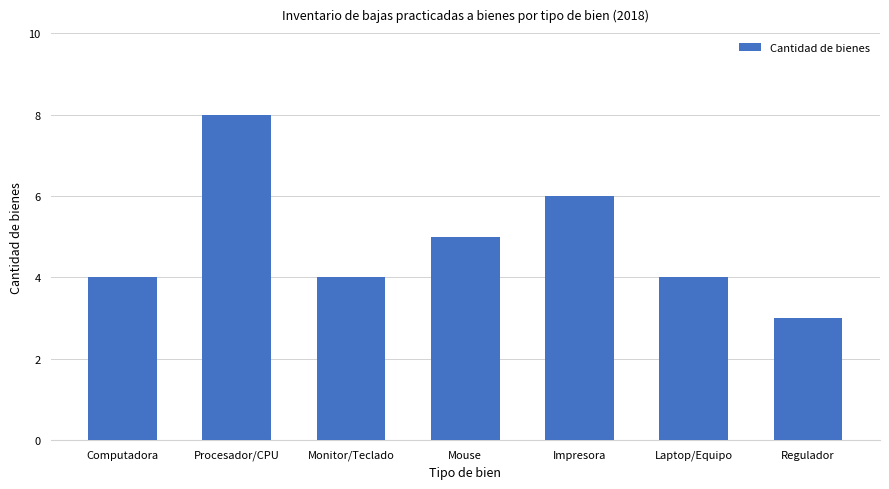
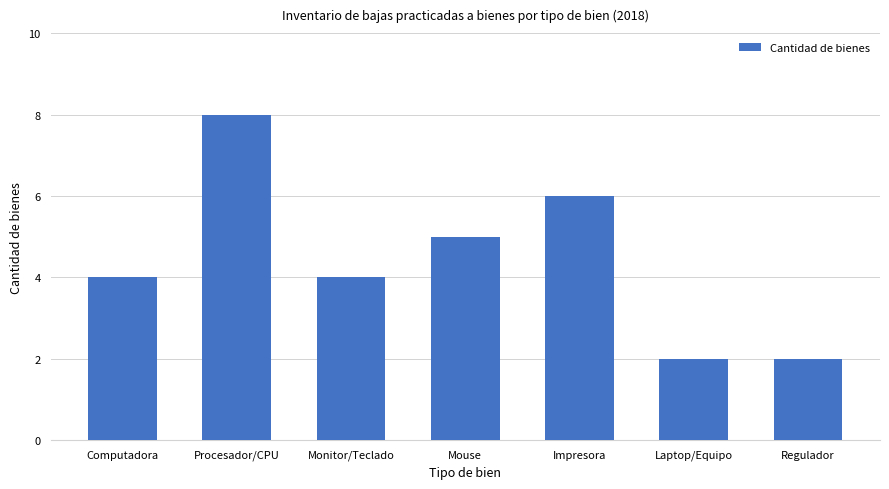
Laptop/Equipo: 4 -> 2
Regulador: 3 -> 2
